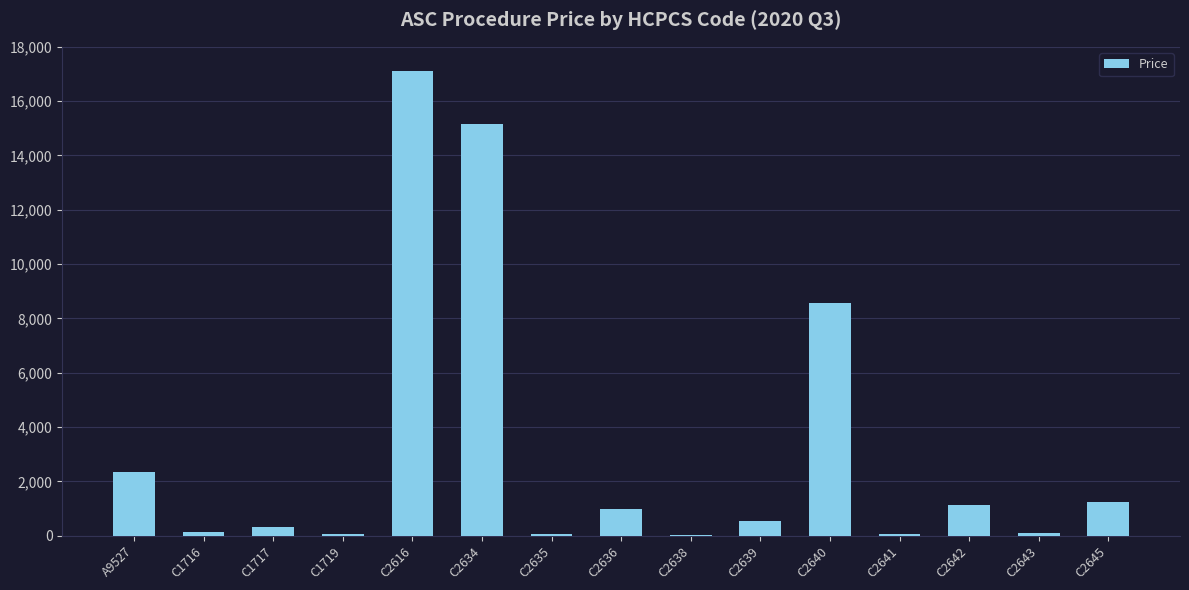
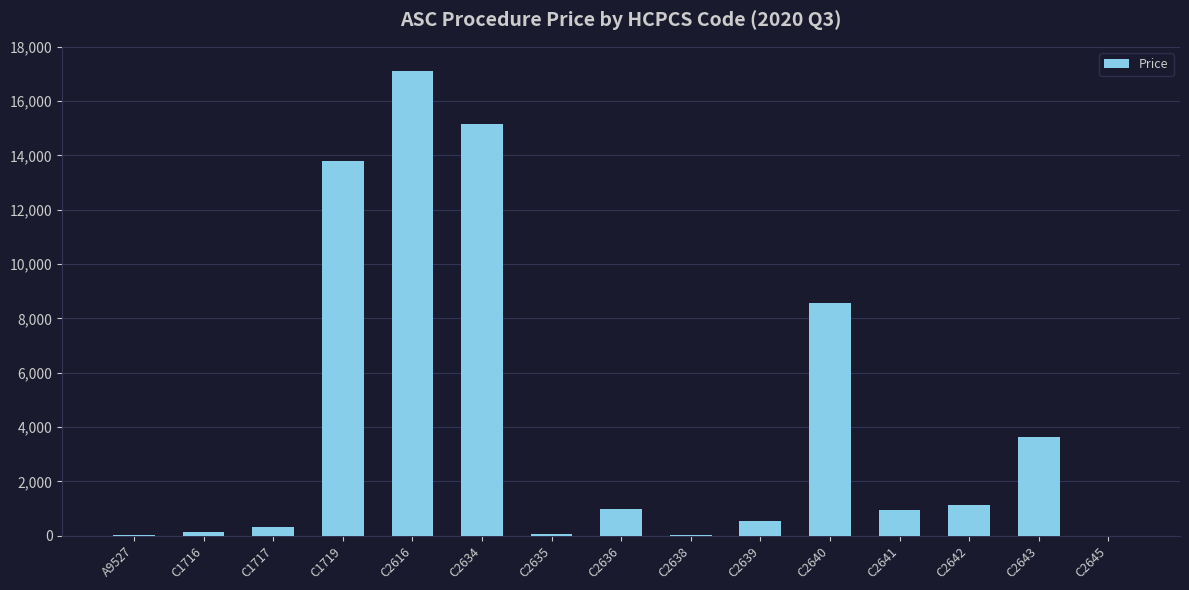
A9527: 2,300 -> 0
C1719: 100 -> 13,800
C2641: 100 -> 900
C2643: 100 -> 3,600
C2645: 1,200 -> 0
